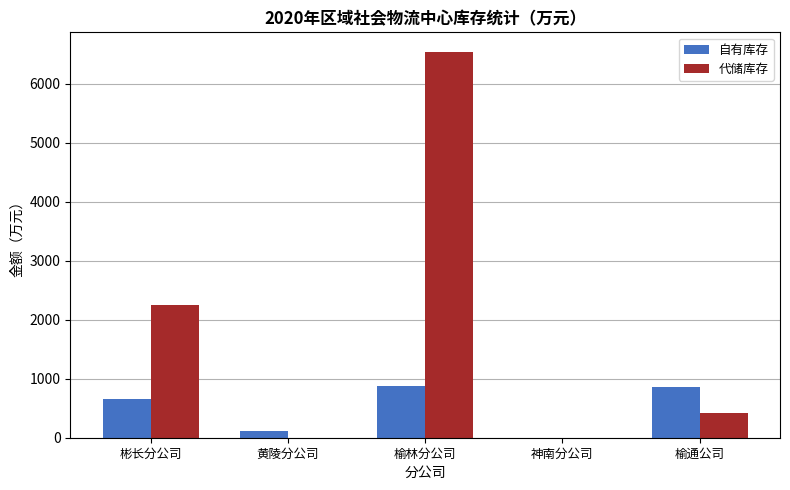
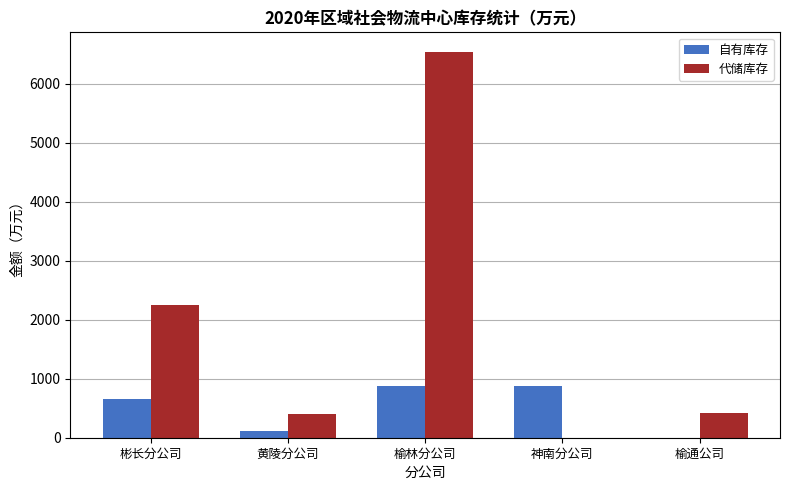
代储库存, 黄陵分公司: 0 -> 400
自有库存, 神南分公司: 0 -> 900
自有库存, 榆通公司: 900 -> 0
